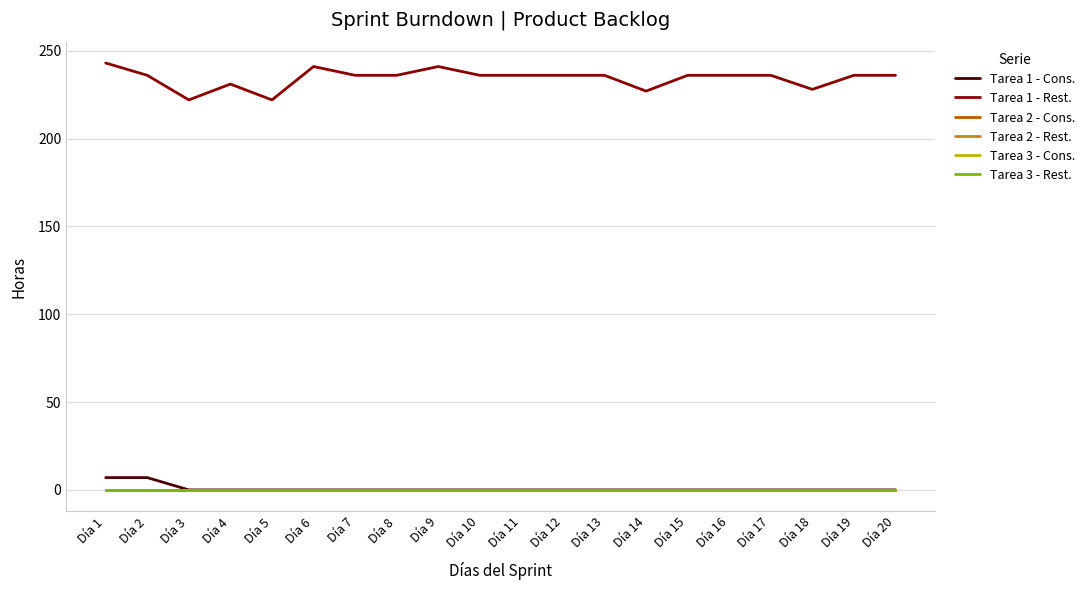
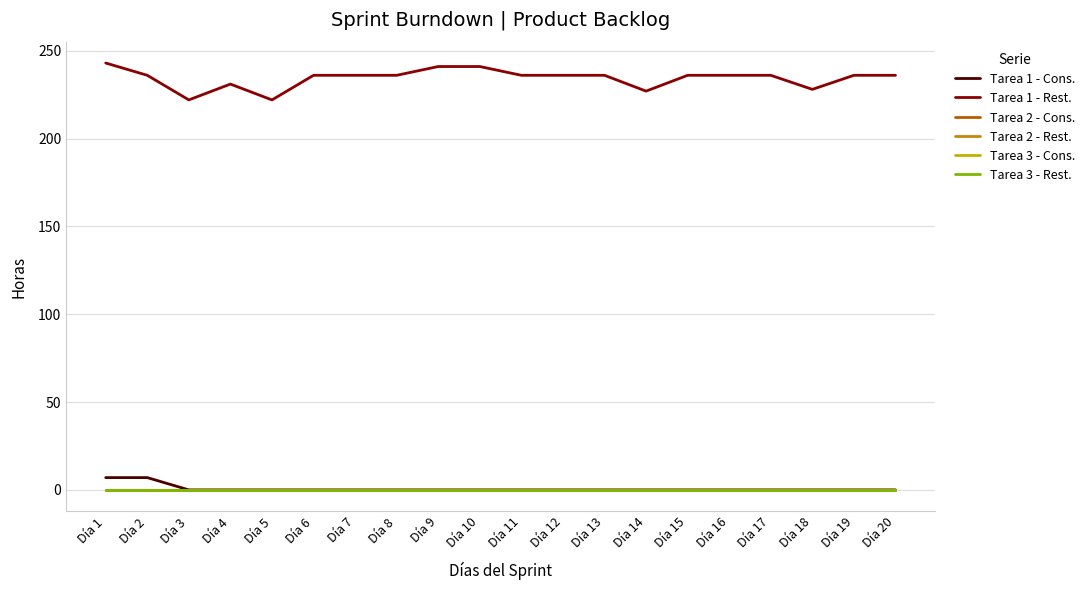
Tarea 1 - Rest., Día 6: 241 -> 236
Tarea 1 - Rest., Día 10: 236 -> 241
